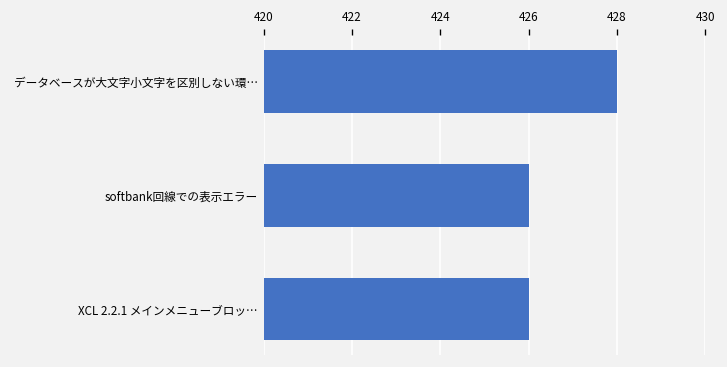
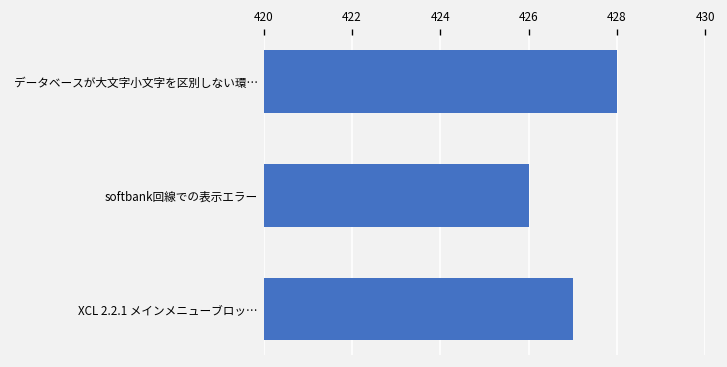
XCL 2.2.1 メインメニューブロッ…: 426 -> 427
